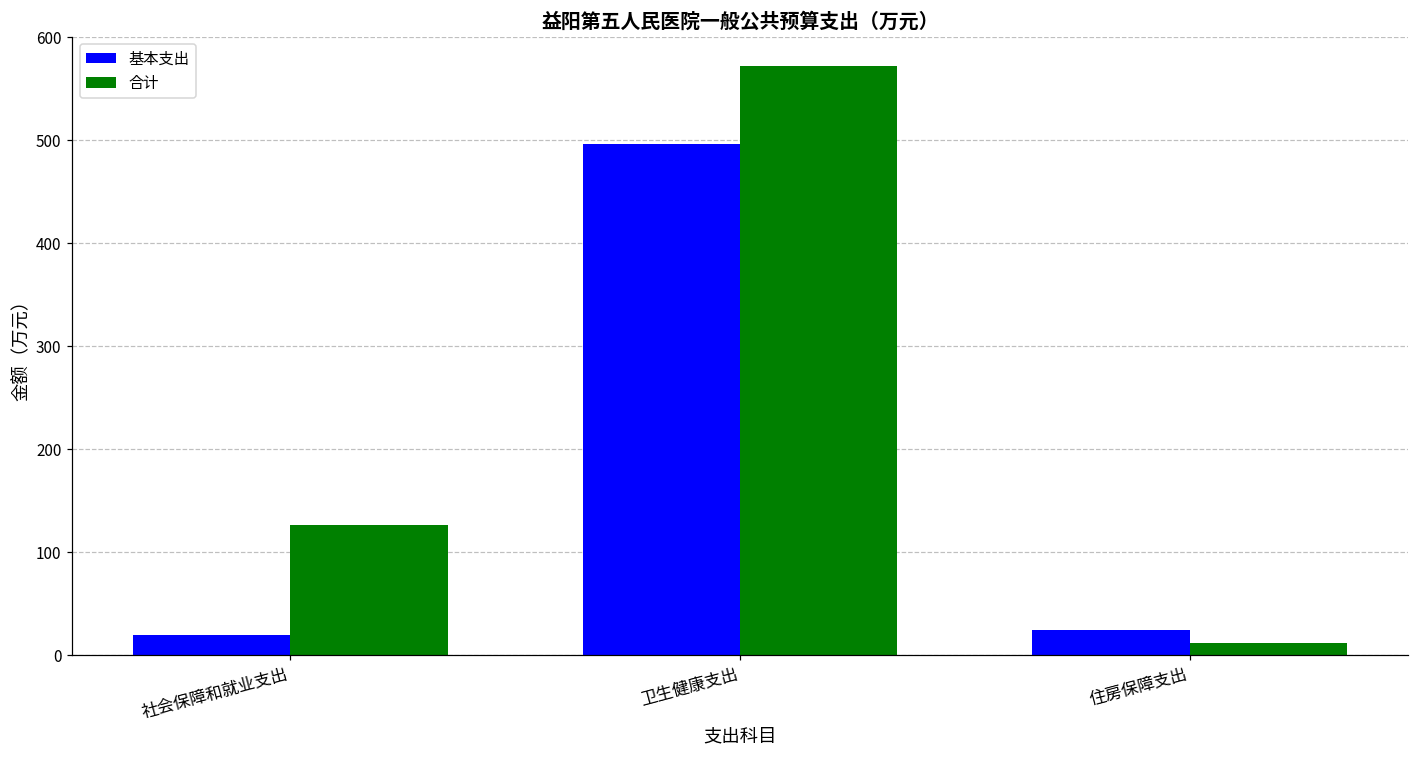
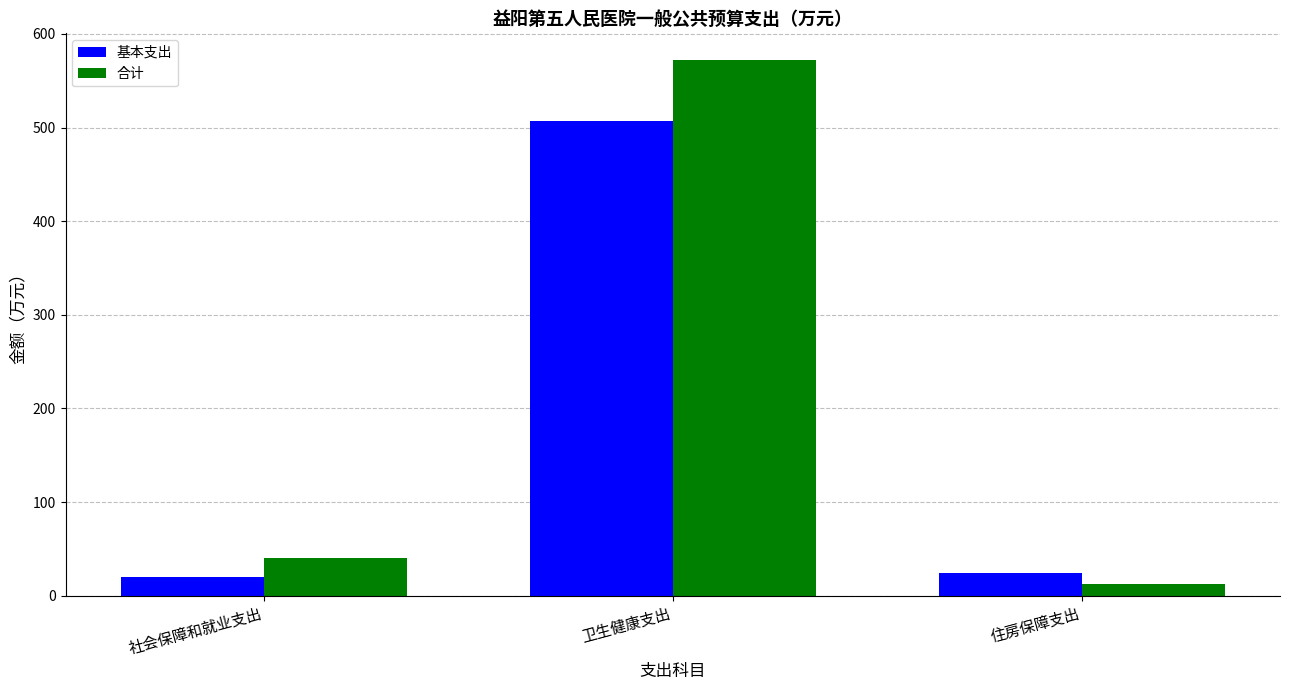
合计, 社会保障和就业支出: 130 -> 40
基本支出, 卫生健康支出: 500 -> 510
